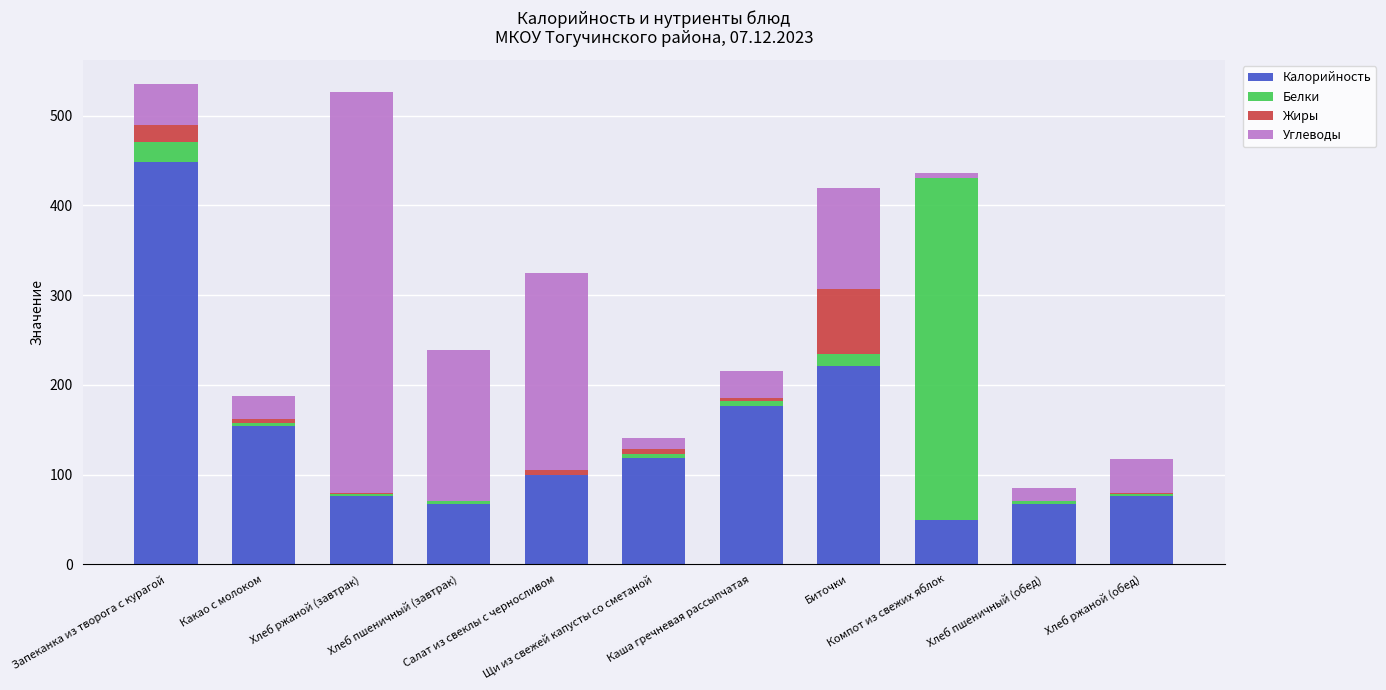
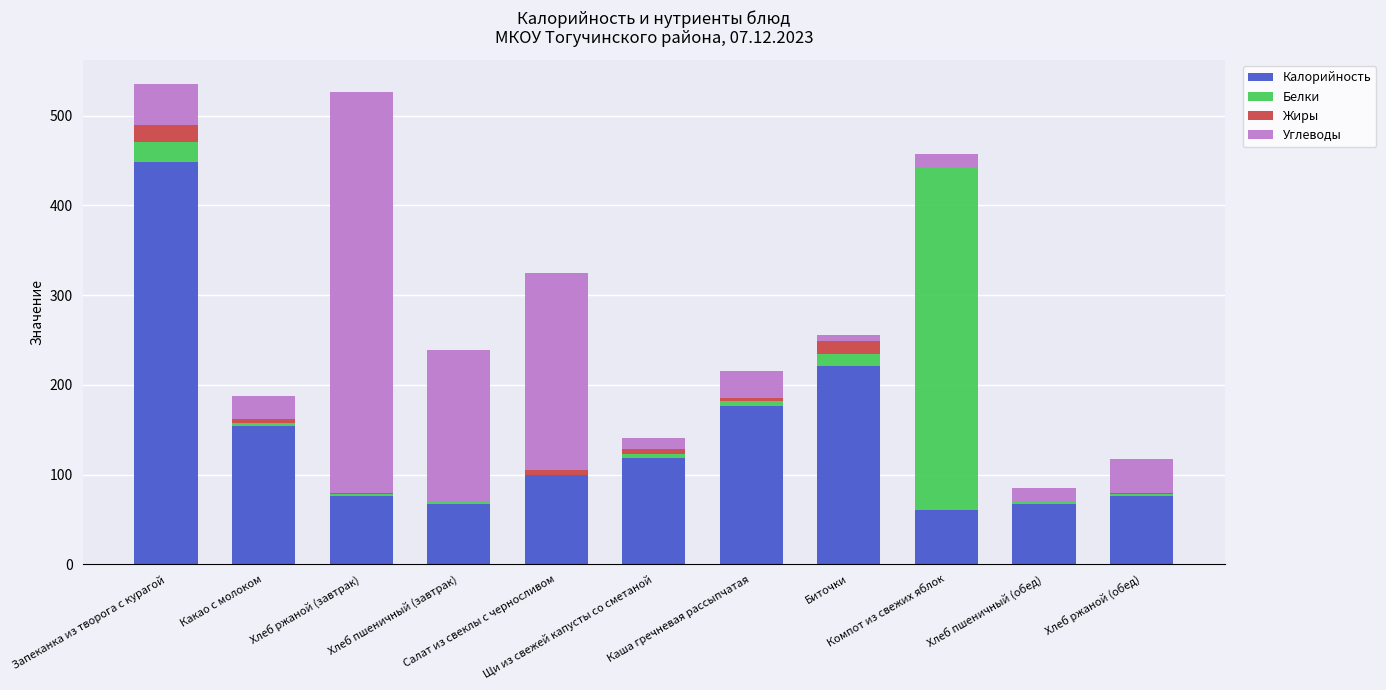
Жиры, Биточки: 70 -> 10
Углеводы, Биточки: 110 -> 10
Калорийность, Компот из свежих яблок: 50 -> 60
Углеводы, Компот из свежих яблок: 5 -> 15
